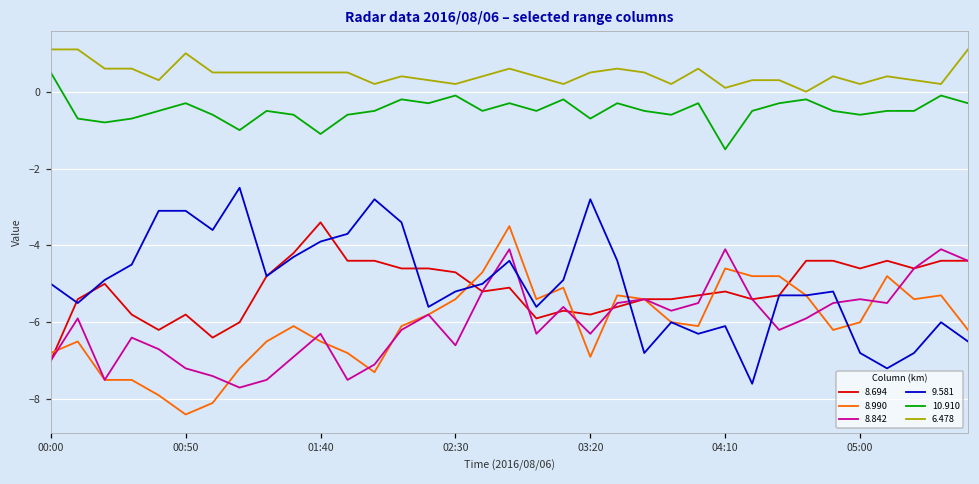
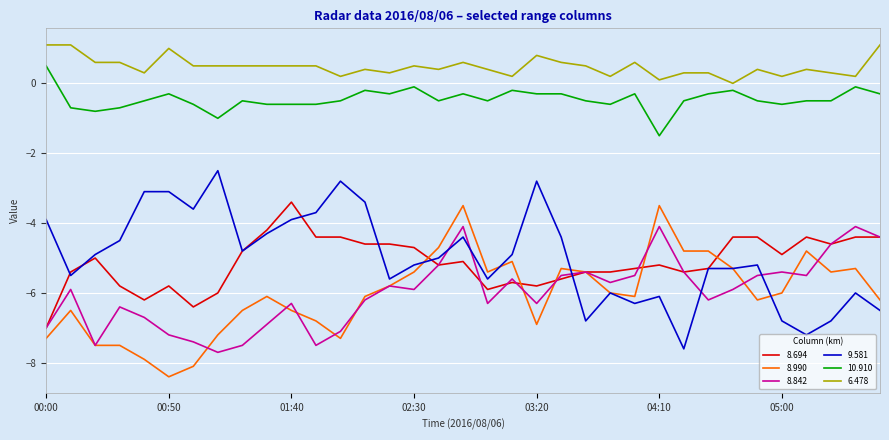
8.990, 00:00: -6.8 -> -7.3
9.581, 00:00: -5.0 -> -3.9
10.910, 01:40: -1.1 -> -0.6
8.842, 02:30: -6.6 -> -5.9
6.478, 02:30: 0.2 -> 0.5
10.910, 03:20: -0.7 -> -0.3
6.478, 03:20: 0.5 -> 0.8
8.990, 04:10: -4.6 -> -3.5
8.694, 05:00: -4.6 -> -4.9
